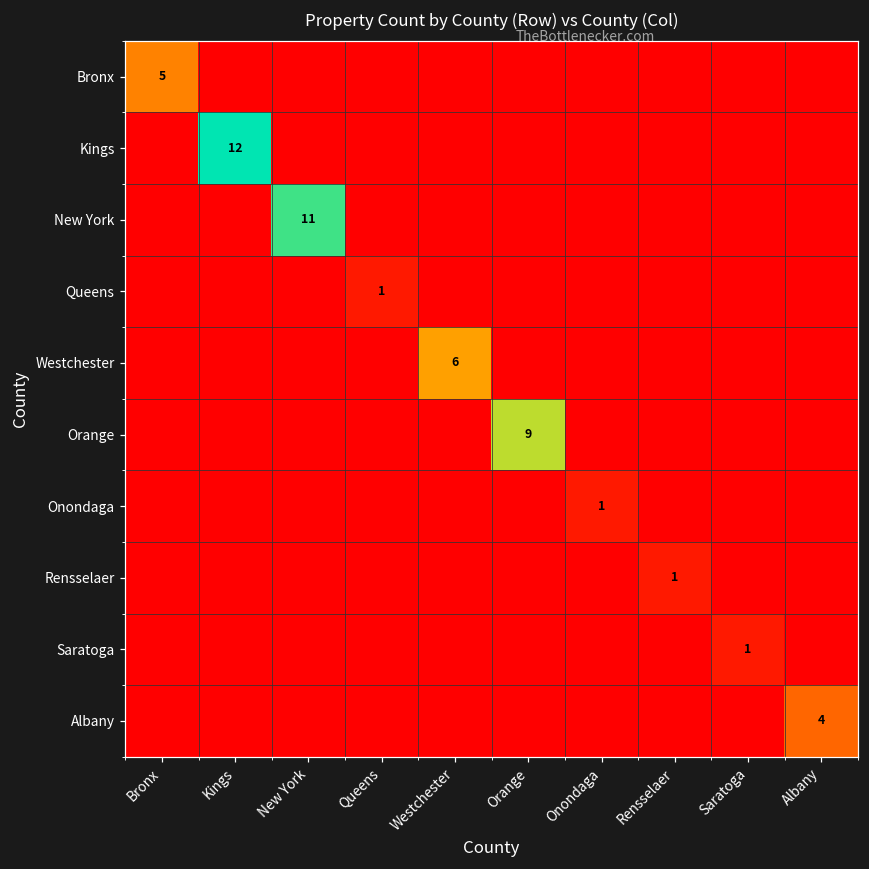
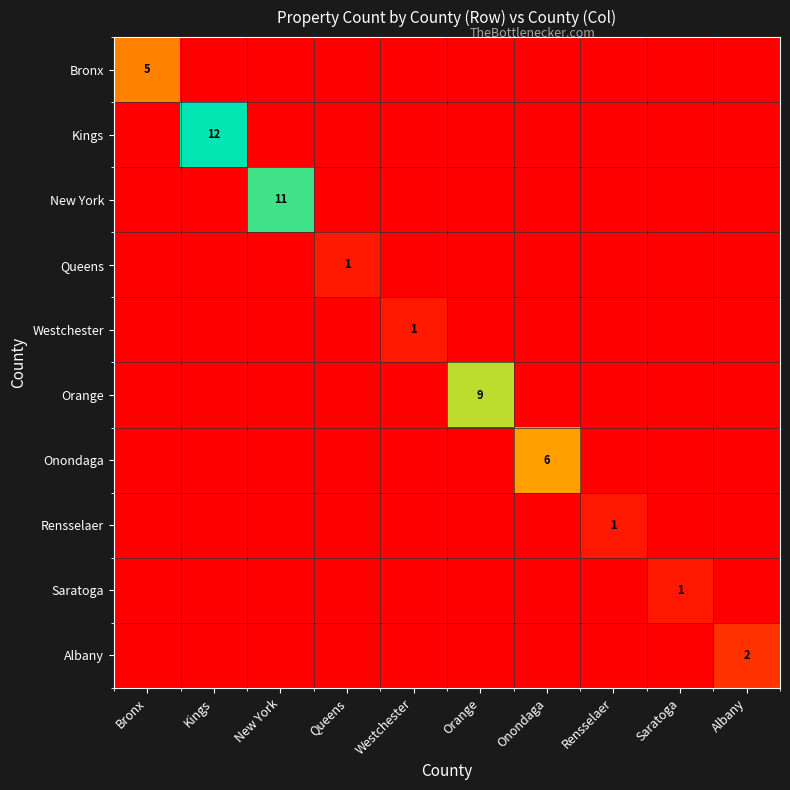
Westchester, Westchester: 6 -> 1
Onondaga, Onondaga: 1 -> 6
Albany, Albany: 4 -> 2
